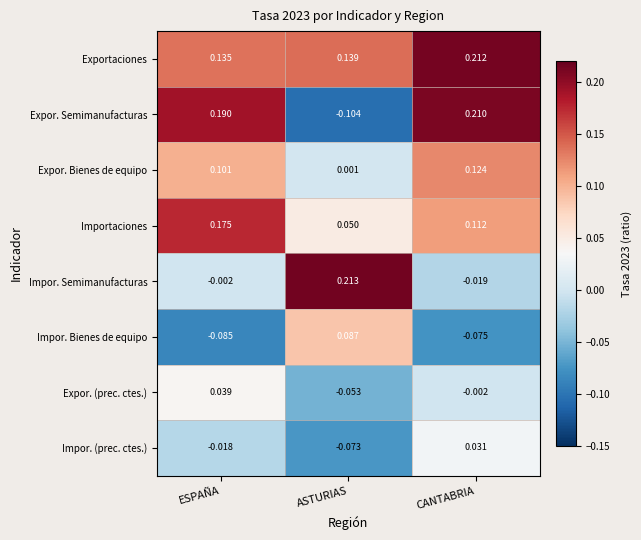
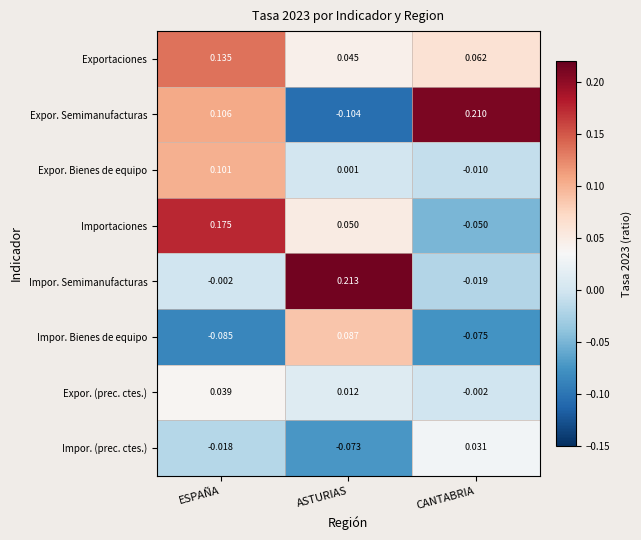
Exportaciones, ASTURIAS: 0.139 -> 0.045
Exportaciones, CANTABRIA: 0.212 -> 0.062
Expor. Semimanufacturas, ESPAÑA: 0.190 -> 0.106
Expor. Bienes de equipo, CANTABRIA: 0.124 -> -0.010
Importaciones, CANTABRIA: 0.112 -> -0.050
Expor. (prec. ctes.), ASTURIAS: -0.053 -> 0.012
